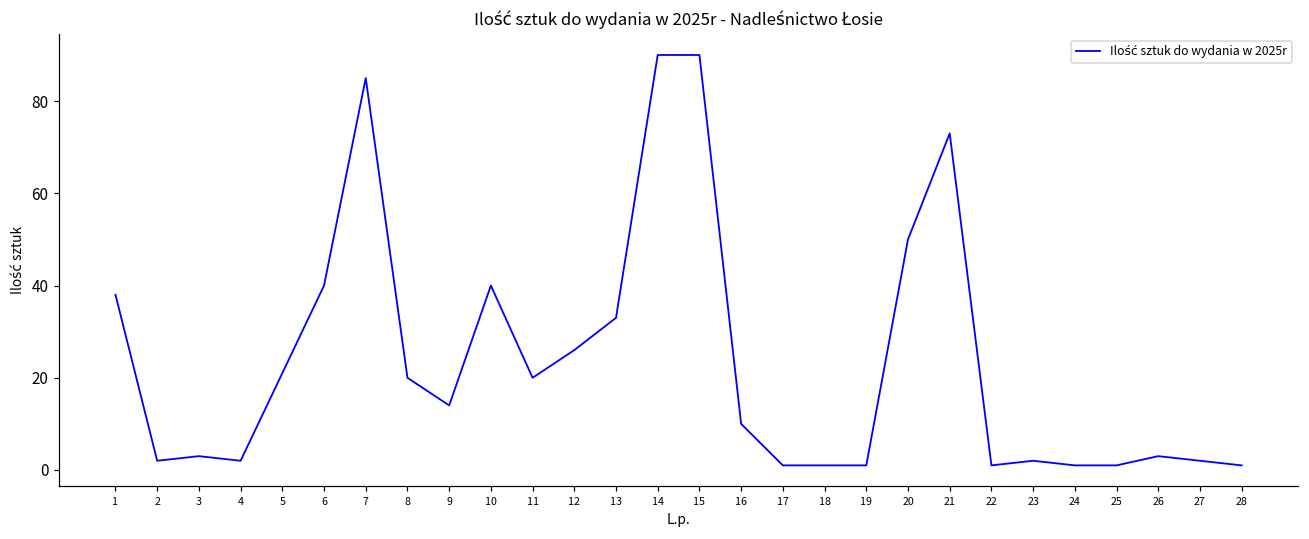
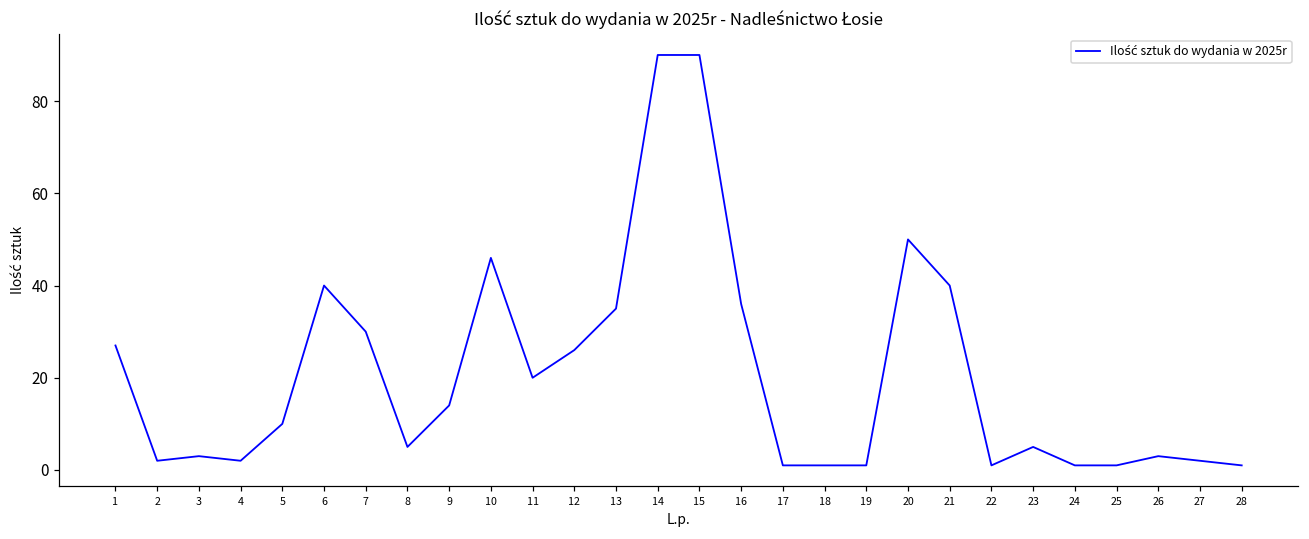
1: 38 -> 27
5: 21 -> 10
7: 85 -> 30
8: 20 -> 5
10: 40 -> 46
13: 33 -> 35
16: 10 -> 36
21: 73 -> 40
23: 2 -> 5
